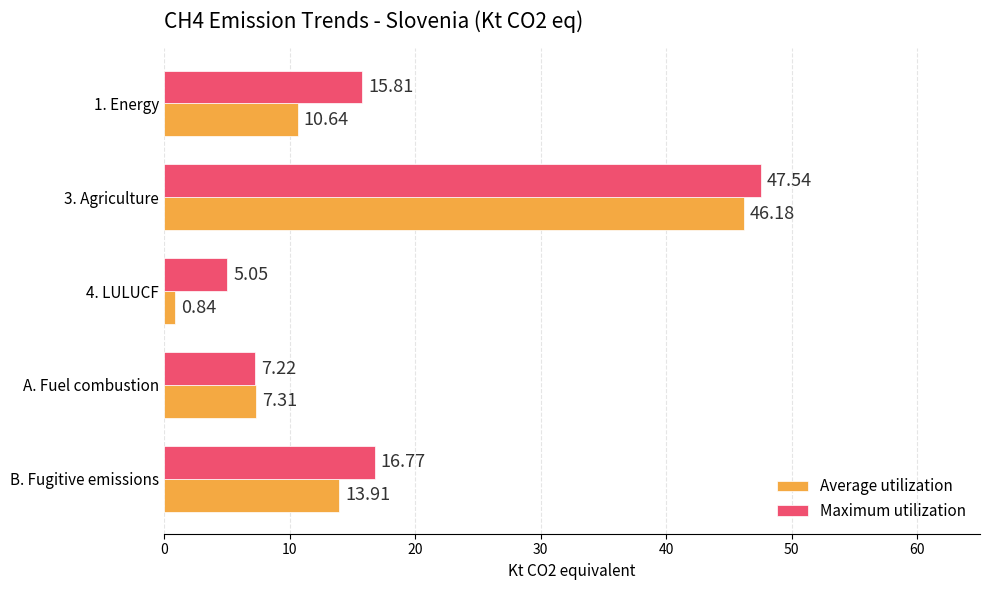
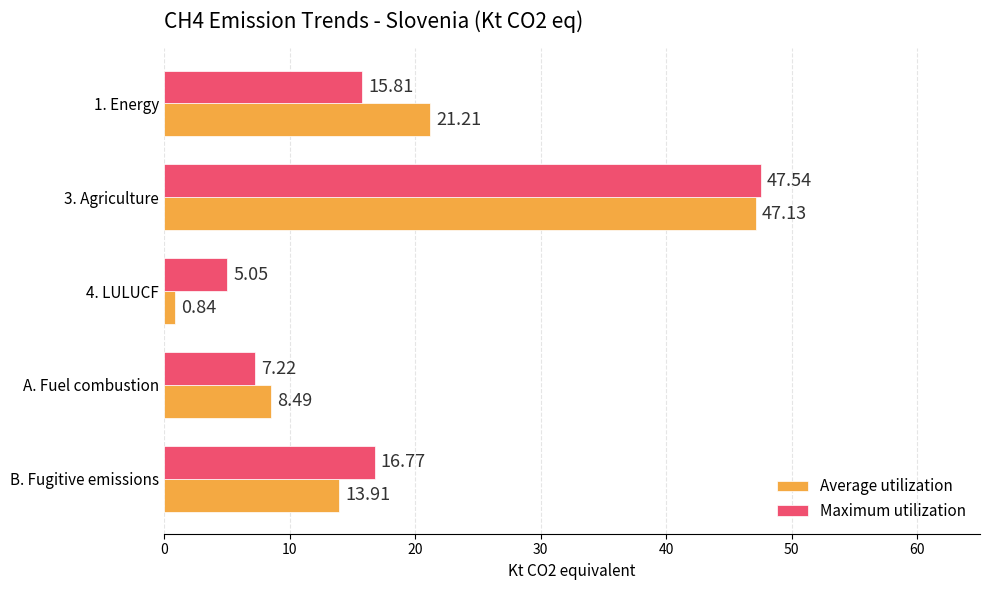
Average utilization, 1. Energy: 10.64 -> 21.21
Average utilization, 3. Agriculture: 46.18 -> 47.13
Average utilization, A. Fuel combustion: 7.31 -> 8.49
